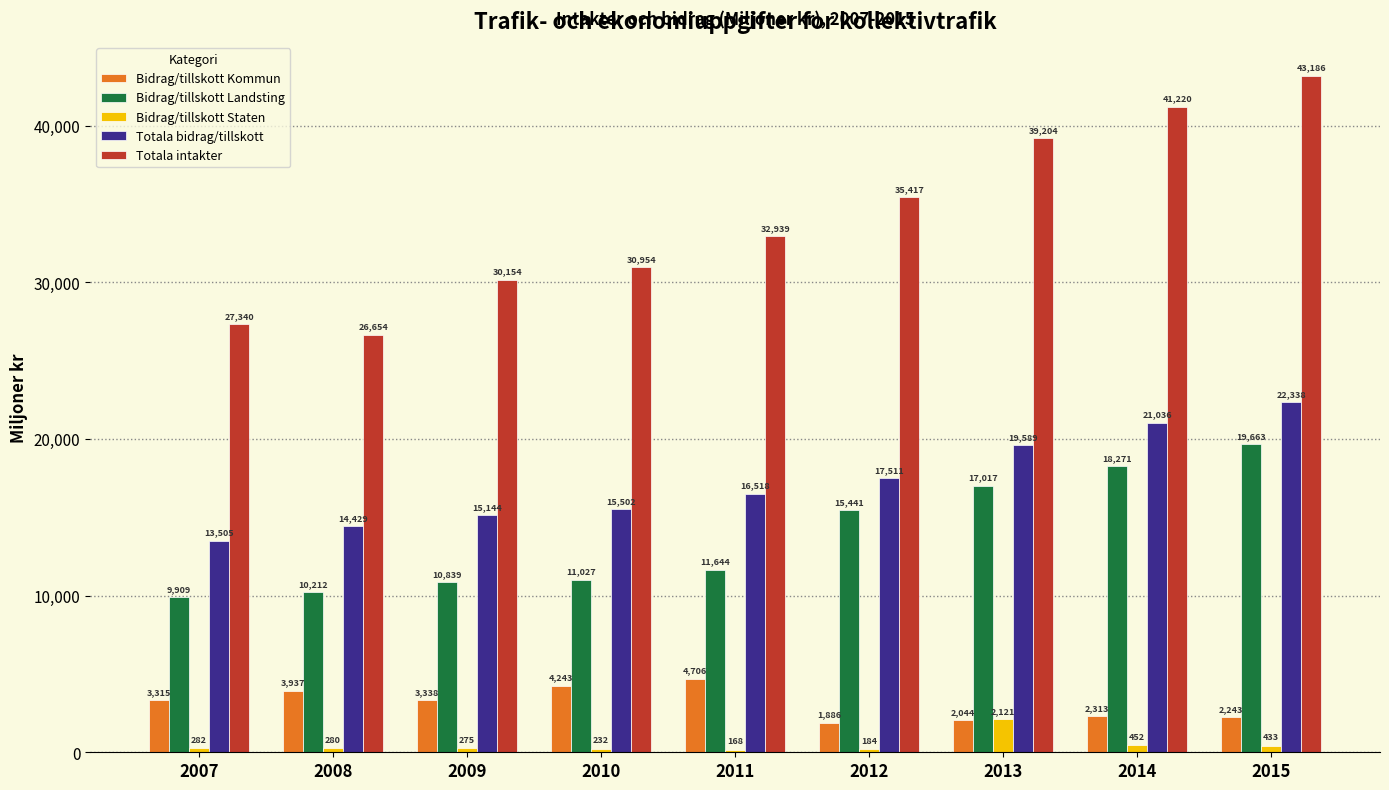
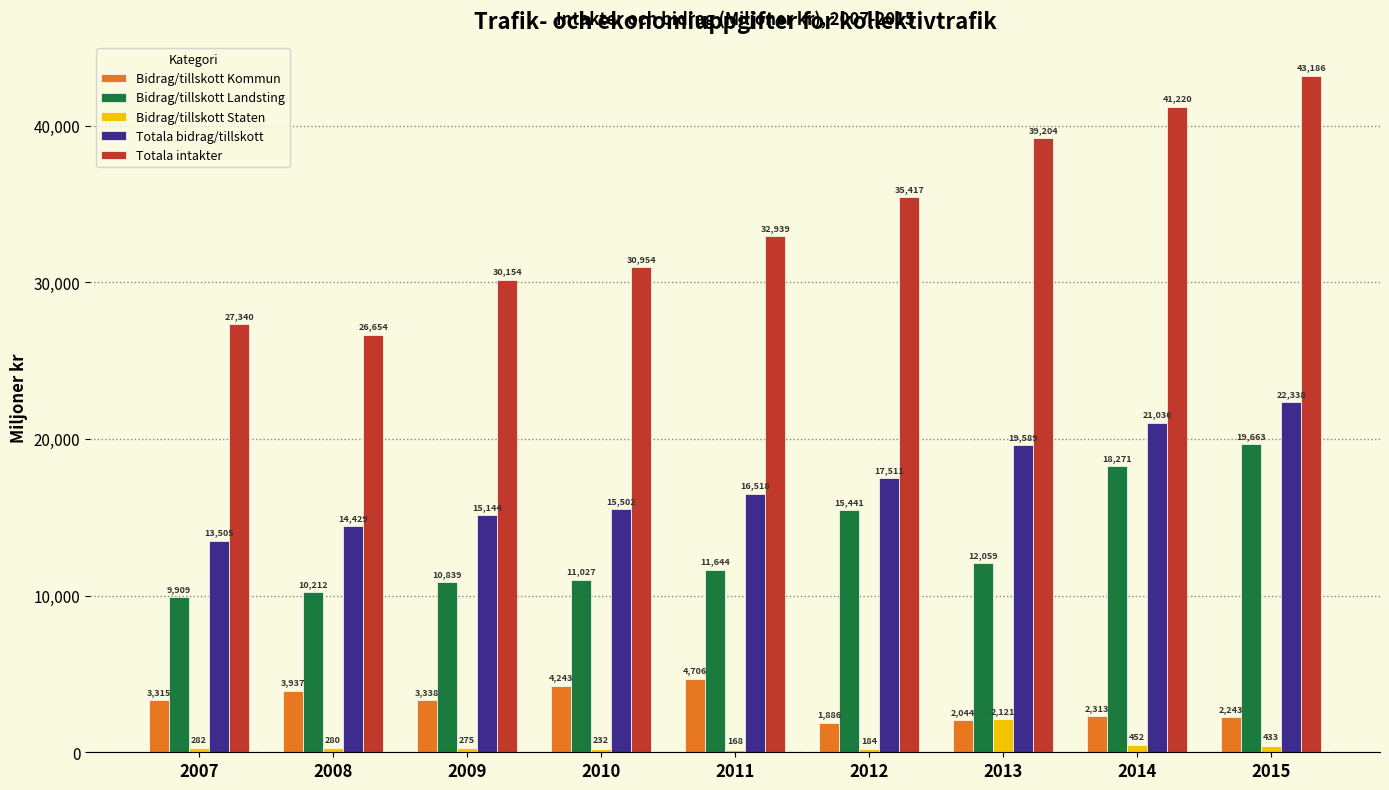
Bidrag/tillskott Landsting, 2013: 17,017 -> 12,059
